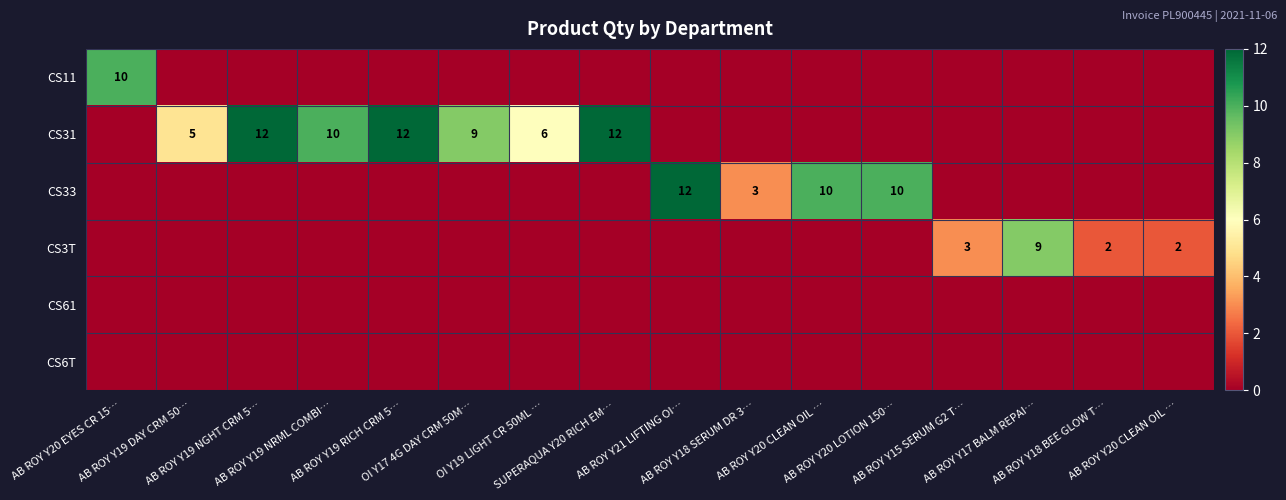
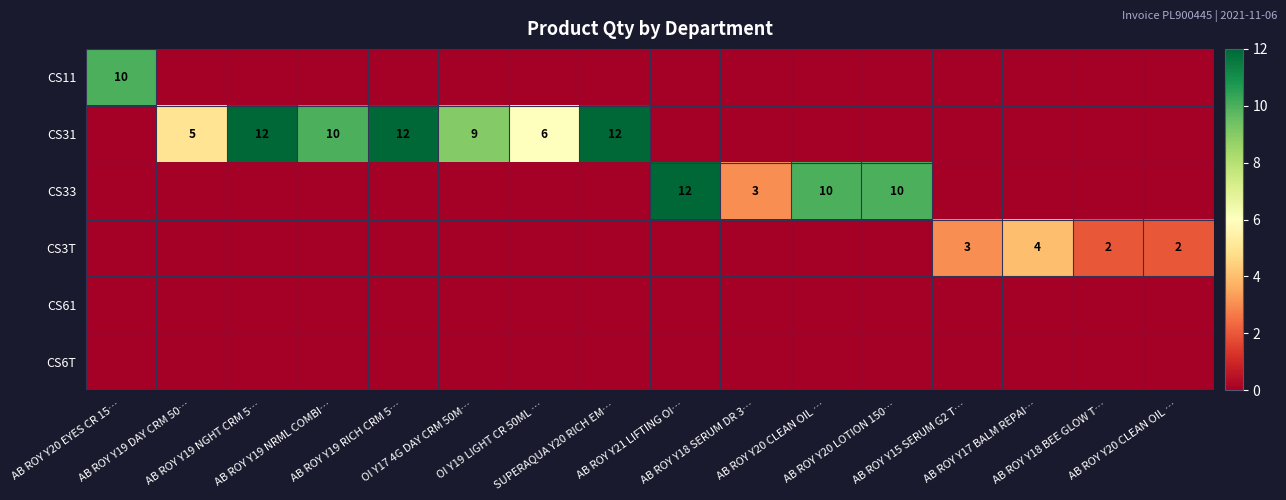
CS3T, AB ROY Y17 BALM REPAI…: 9 -> 4
